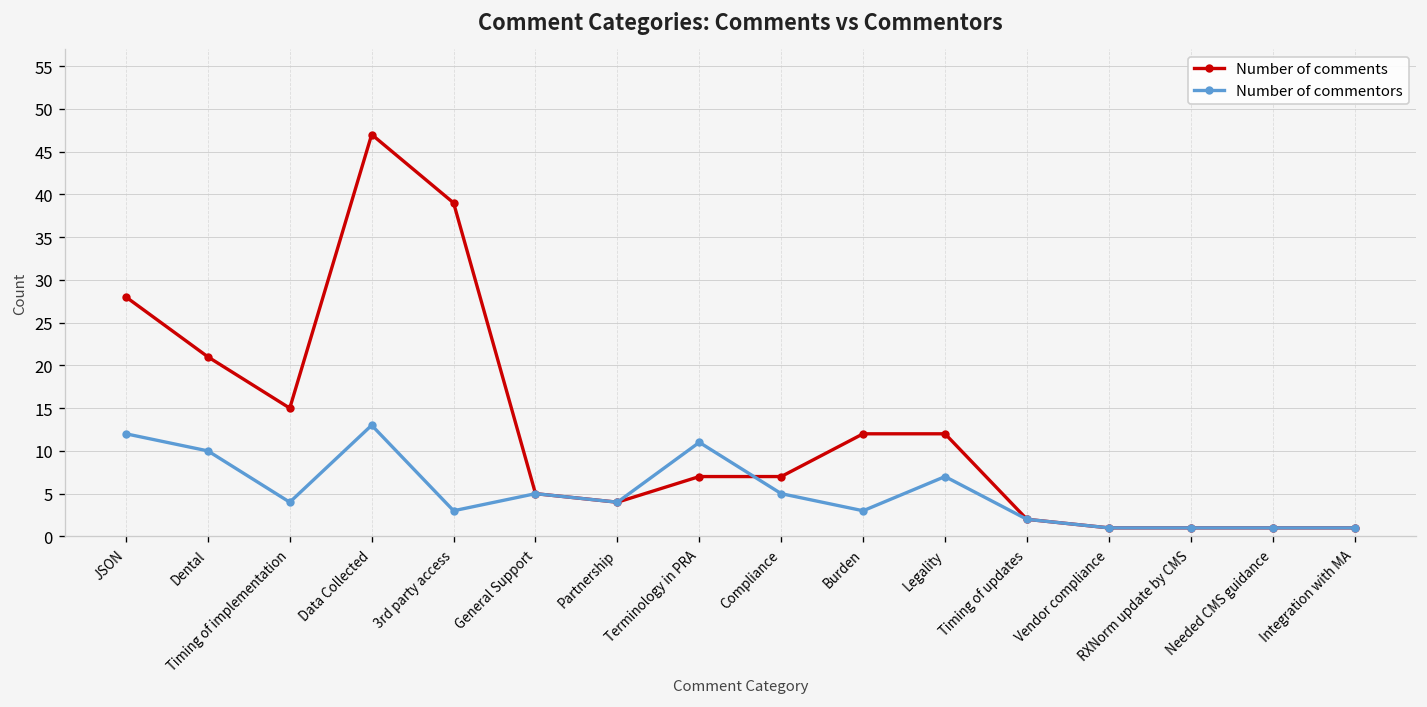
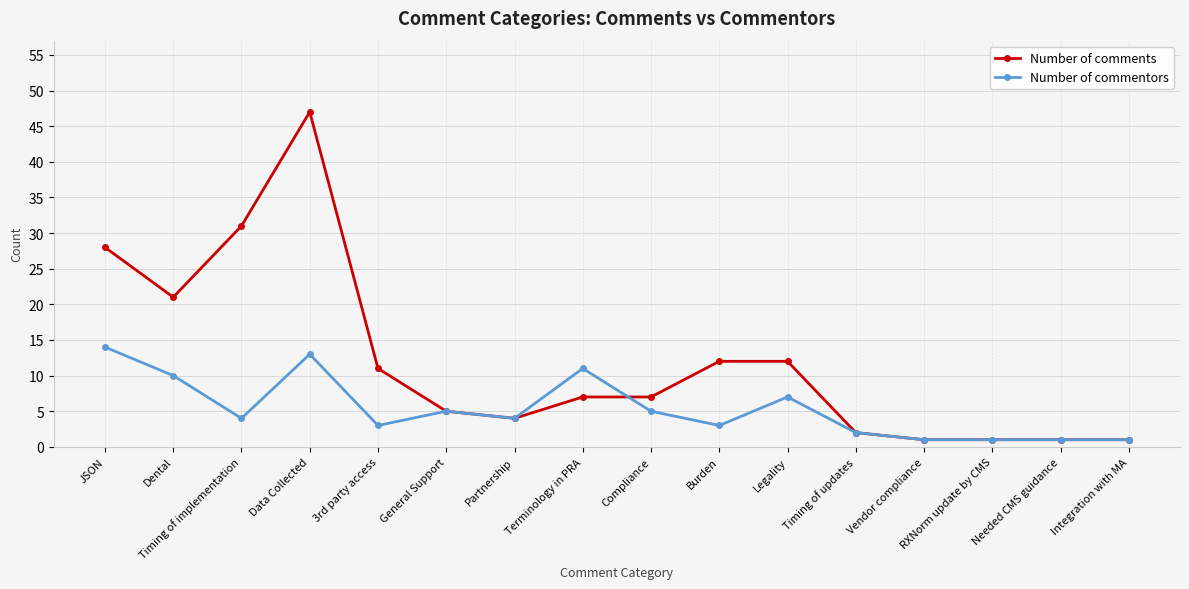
Number of commentors, JSON: 12 -> 14
Number of comments, Timing of implementation: 15 -> 31
Number of comments, 3rd party access: 39 -> 11
